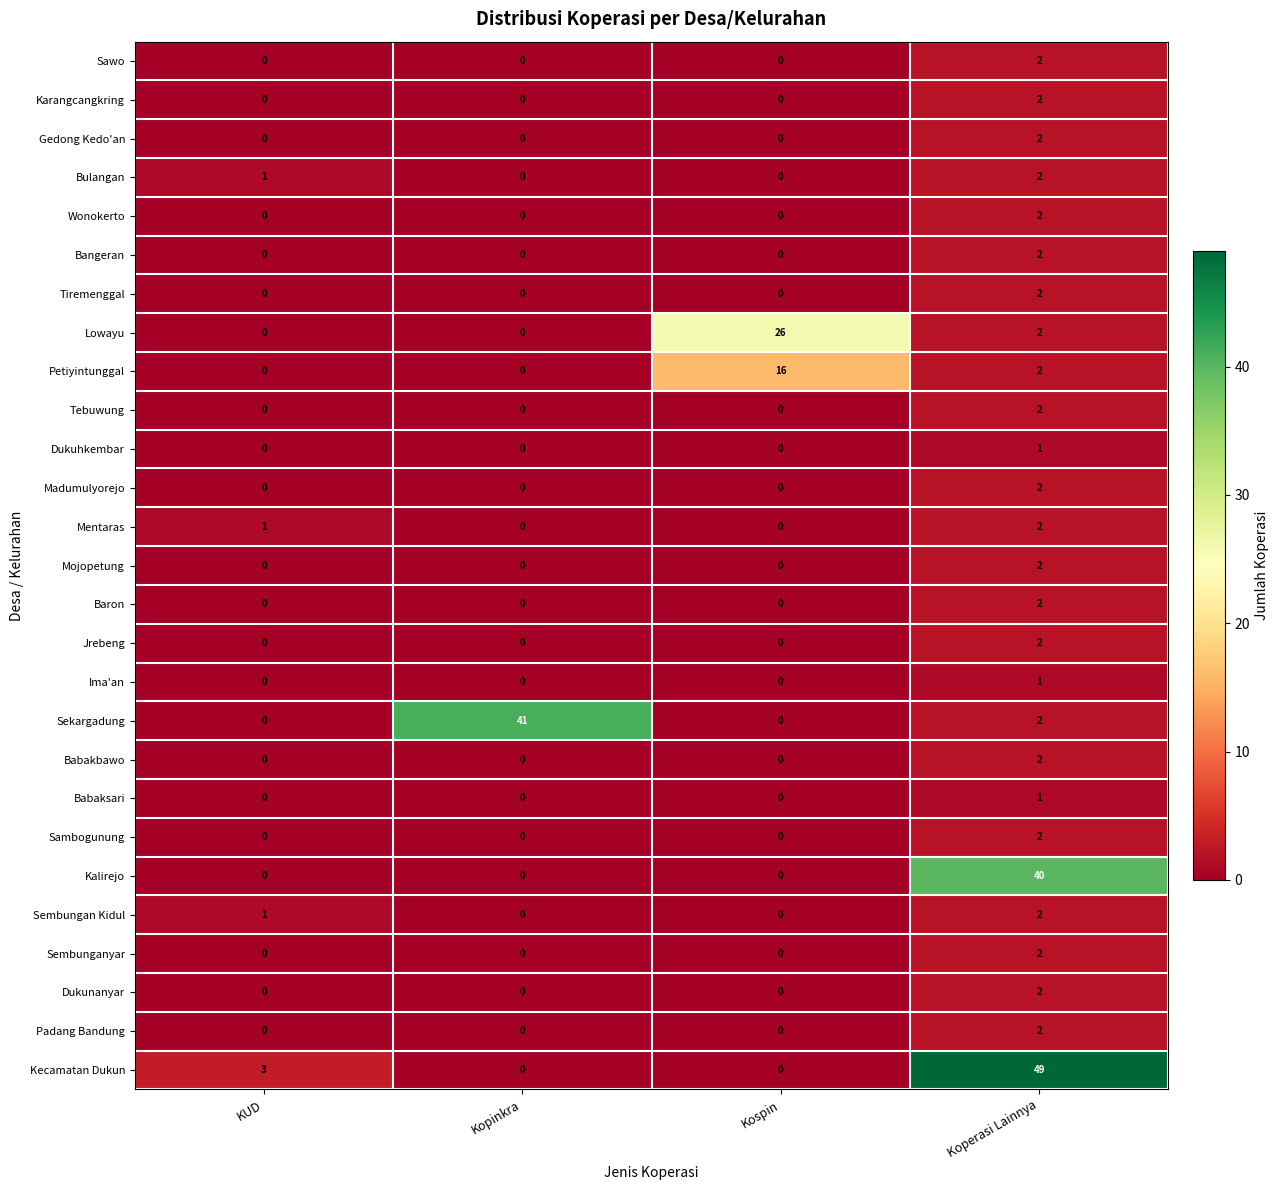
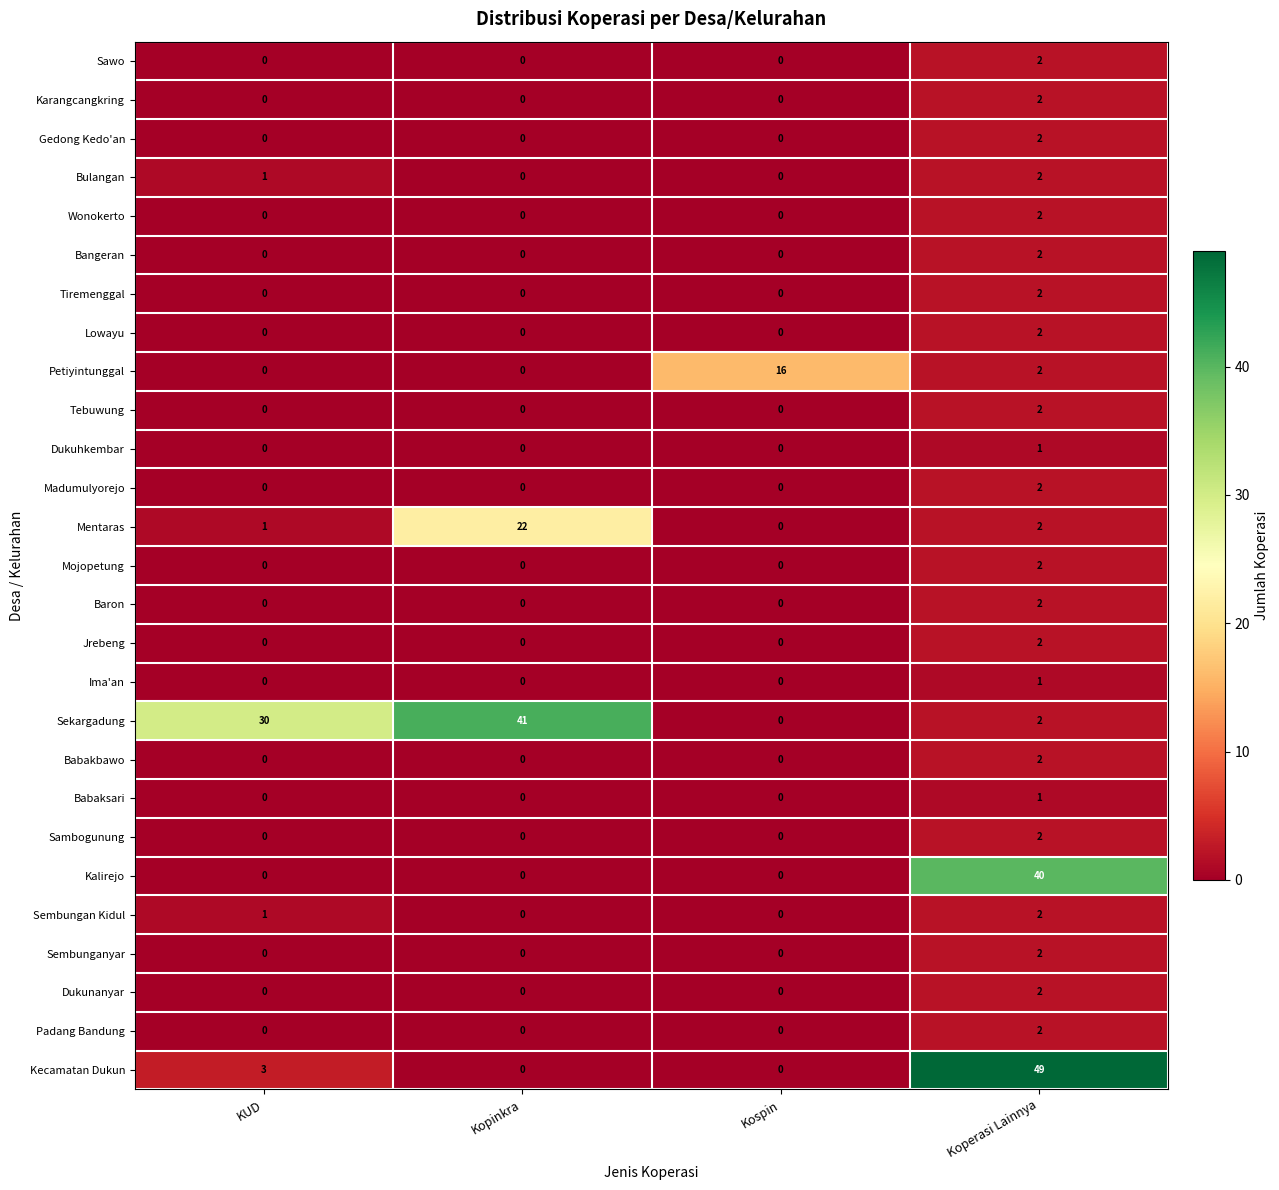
Lowayu, Kospin: 26 -> 0
Mentaras, Kopinkra: 0 -> 22
Sekargadung, KUD: 0 -> 30
